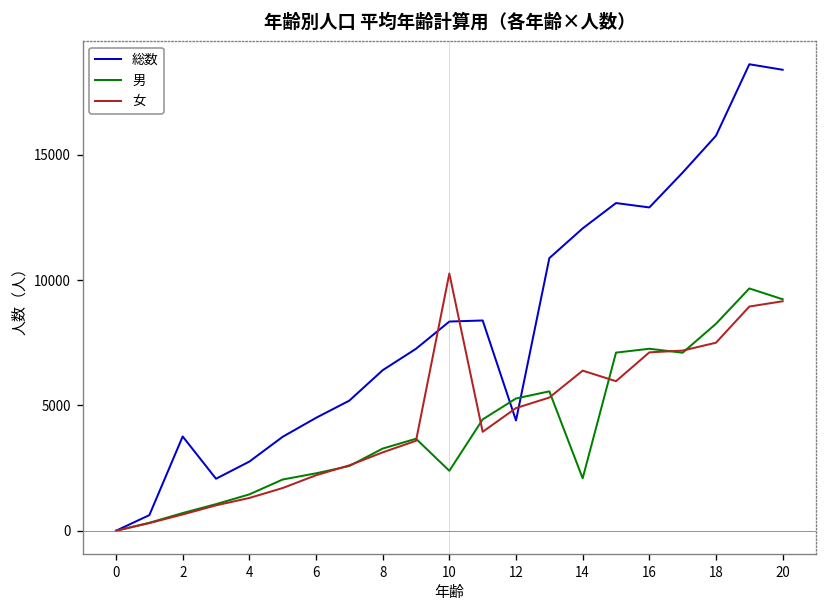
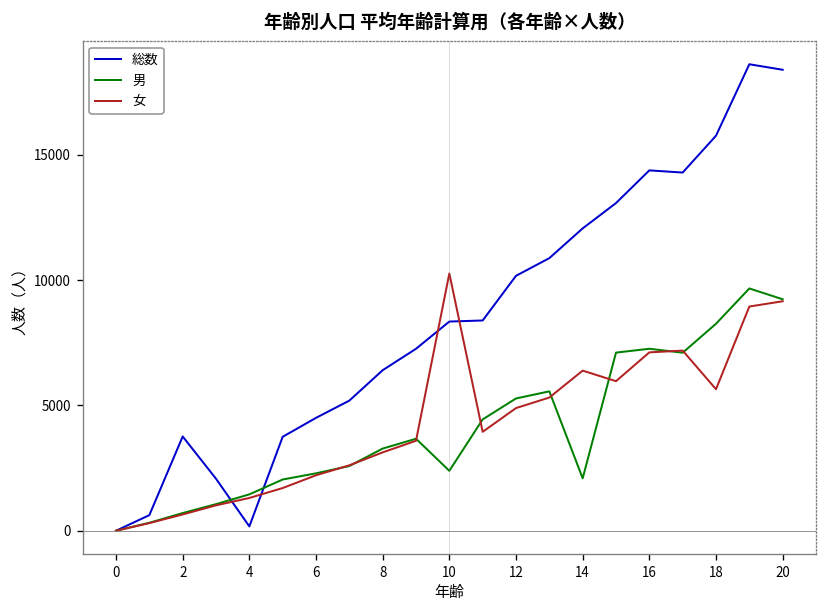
総数, 4: 2800 -> 200
総数, 12: 4400 -> 10200
総数, 16: 12900 -> 14400
女, 18: 7500 -> 5600
